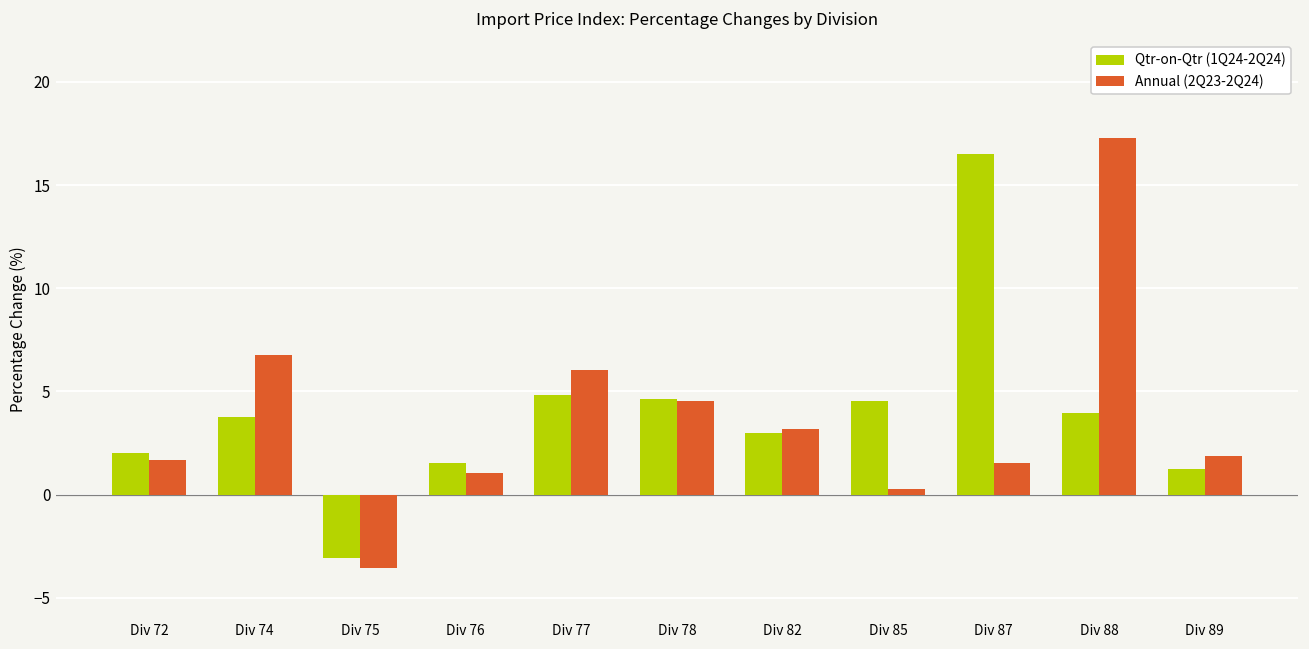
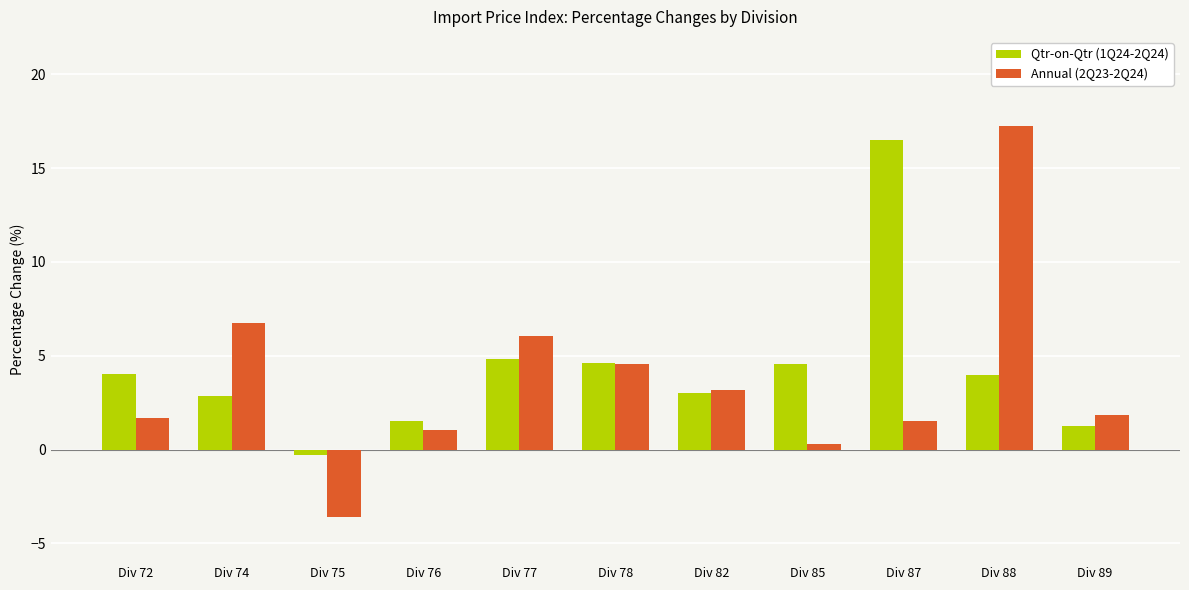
Qtr-on-Qtr (1Q24-2Q24), Div 72: 2.0 -> 4.0
Qtr-on-Qtr (1Q24-2Q24), Div 74: 3.7 -> 2.9
Qtr-on-Qtr (1Q24-2Q24), Div 75: -3.1 -> -0.3
